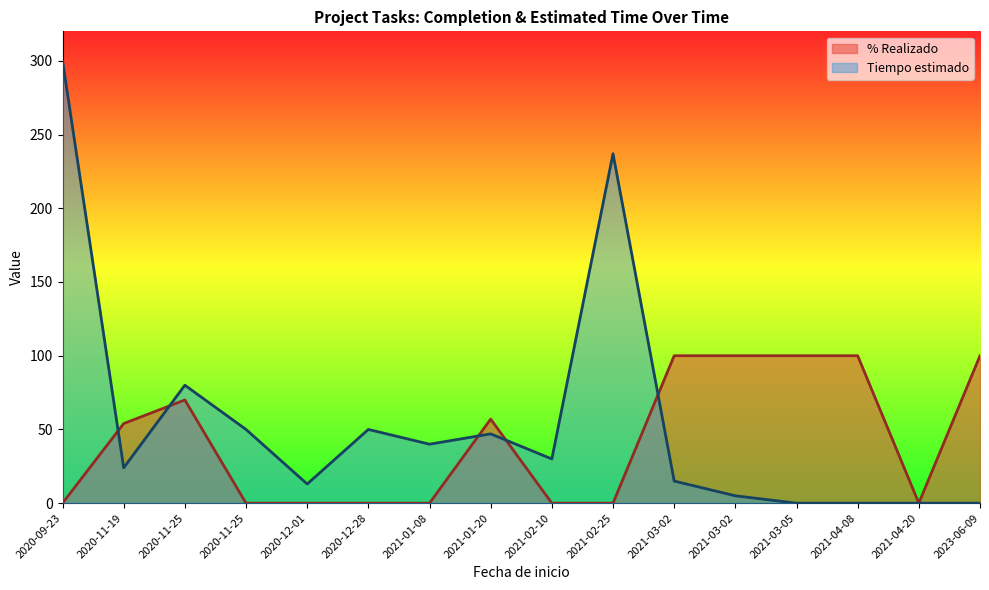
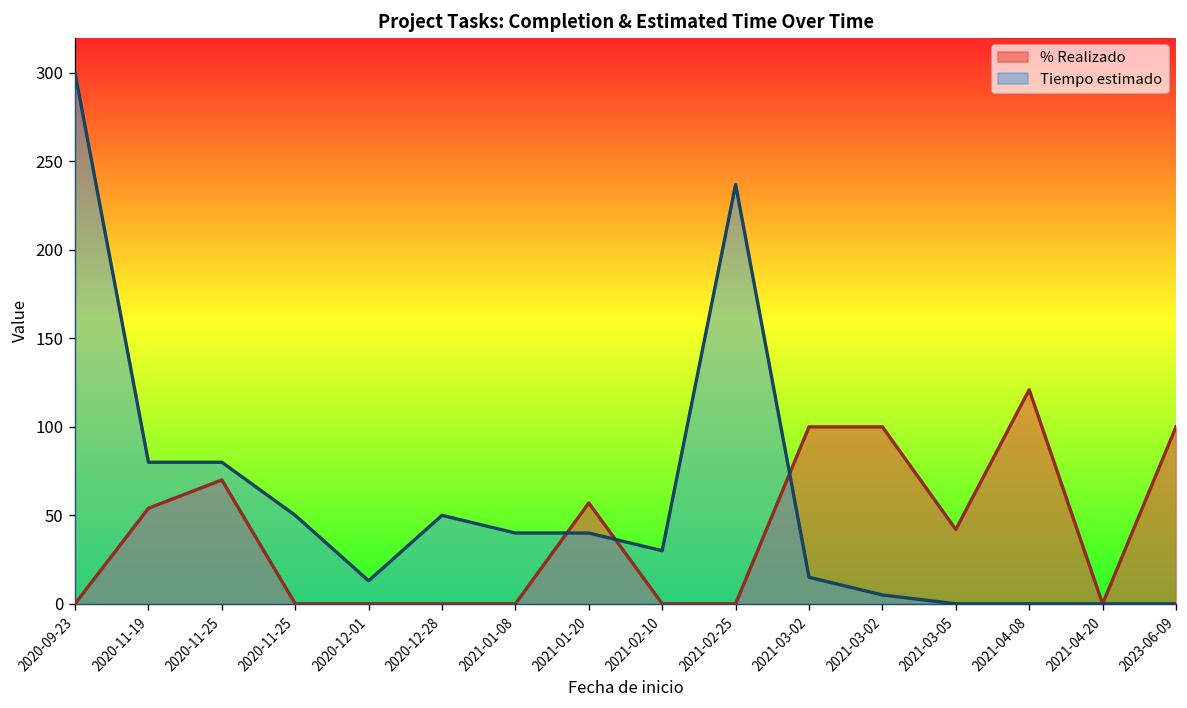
Tiempo estimado, 2020-11-19: 24 -> 80
Tiempo estimado, 2021-01-20: 47 -> 40
% Realizado, 2021-03-05: 100 -> 42
% Realizado, 2021-04-08: 100 -> 121
